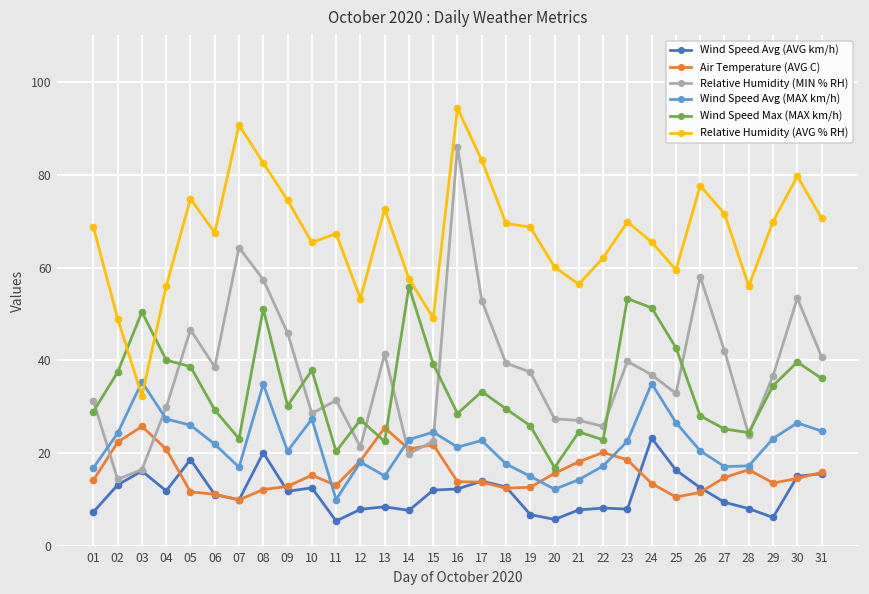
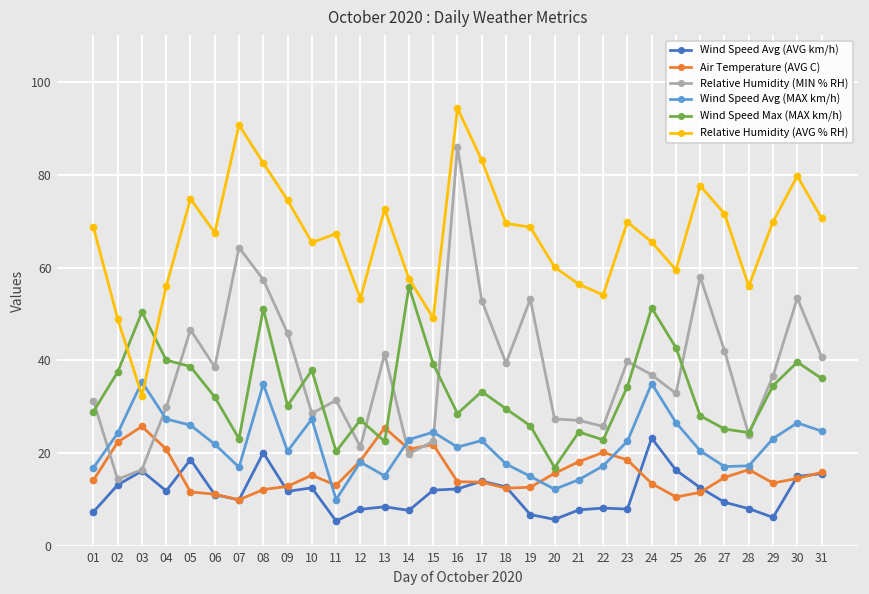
Wind Speed Max (MAX km/h), 06: 29 -> 32
Relative Humidity (MIN % RH), 19: 38 -> 53
Relative Humidity (AVG % RH), 22: 62 -> 54
Wind Speed Max (MAX km/h), 23: 53 -> 34
